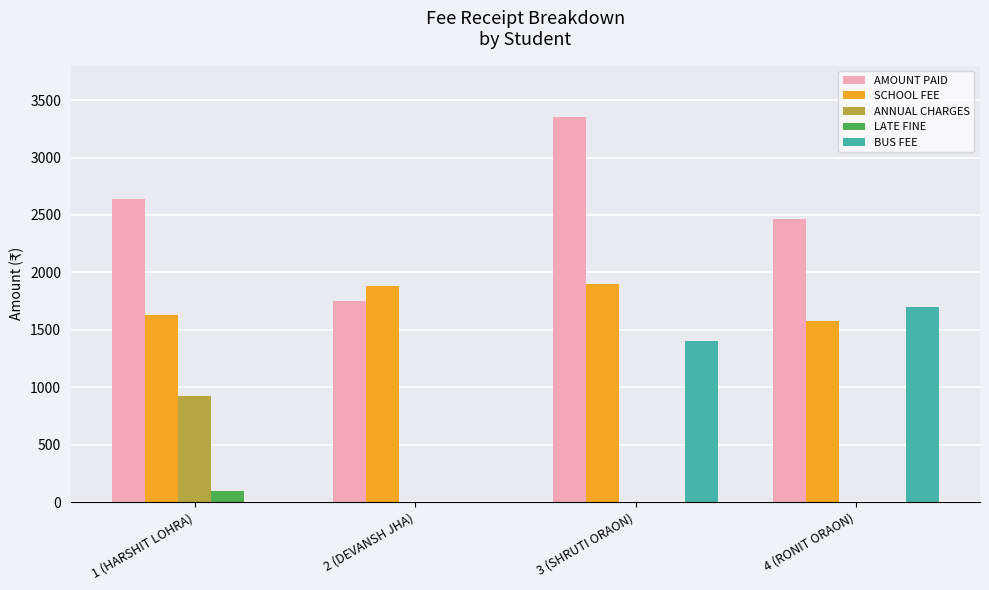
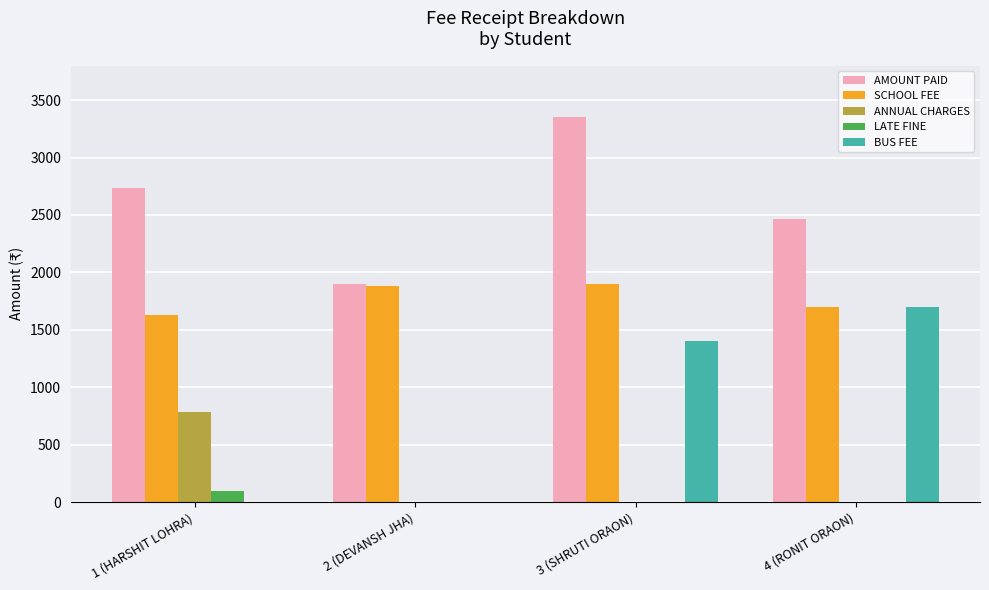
AMOUNT PAID, 1 (HARSHIT LOHRA): 2640 -> 2740
ANNUAL CHARGES, 1 (HARSHIT LOHRA): 920 -> 790
AMOUNT PAID, 2 (DEVANSH JHA): 1750 -> 1900
SCHOOL FEE, 4 (RONIT ORAON): 1580 -> 1700
